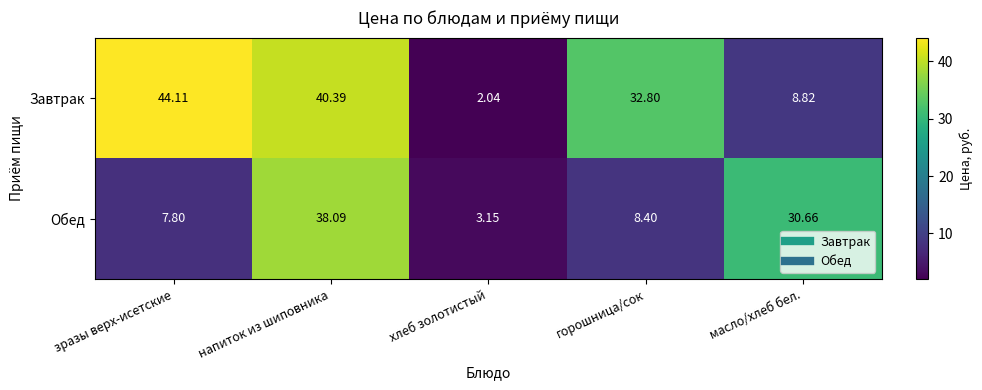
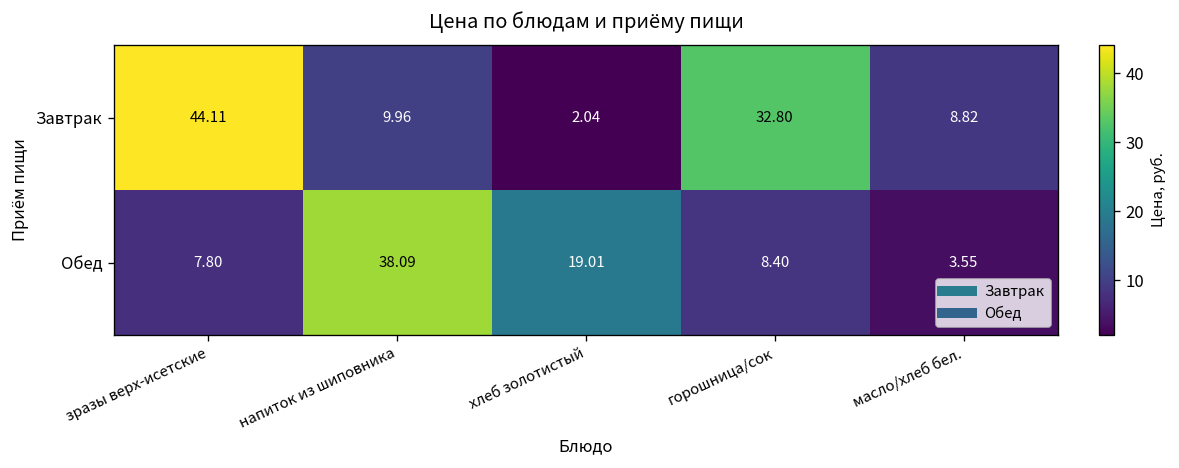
Завтрак, напиток из шиповника: 40.39 -> 9.96
Обед, хлеб золотистый: 3.15 -> 19.01
Обед, масло/хлеб бел.: 30.66 -> 3.55
